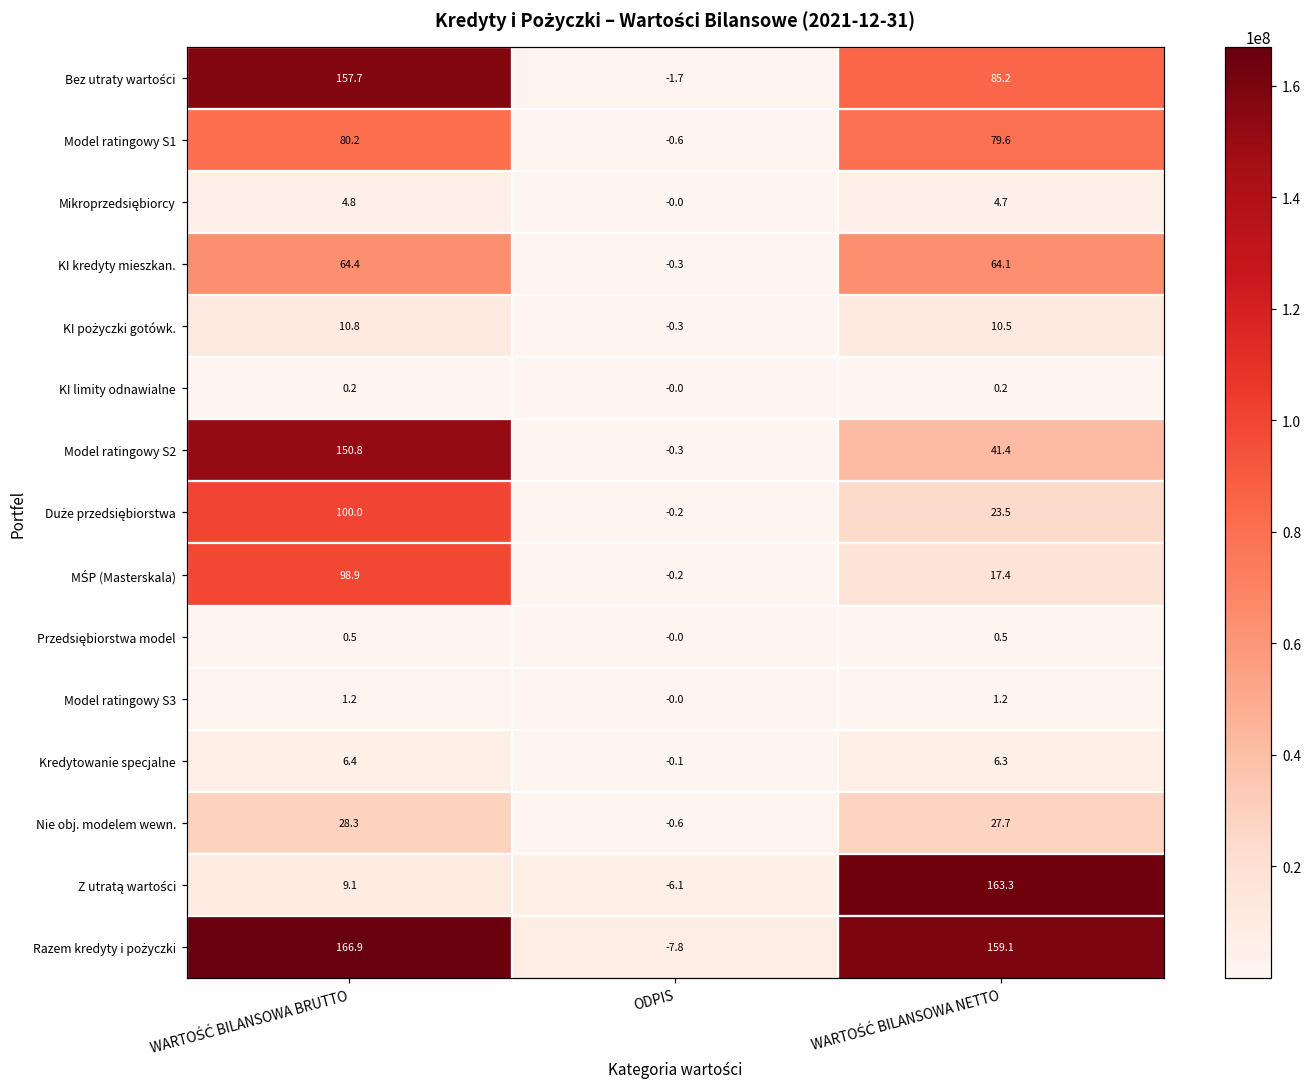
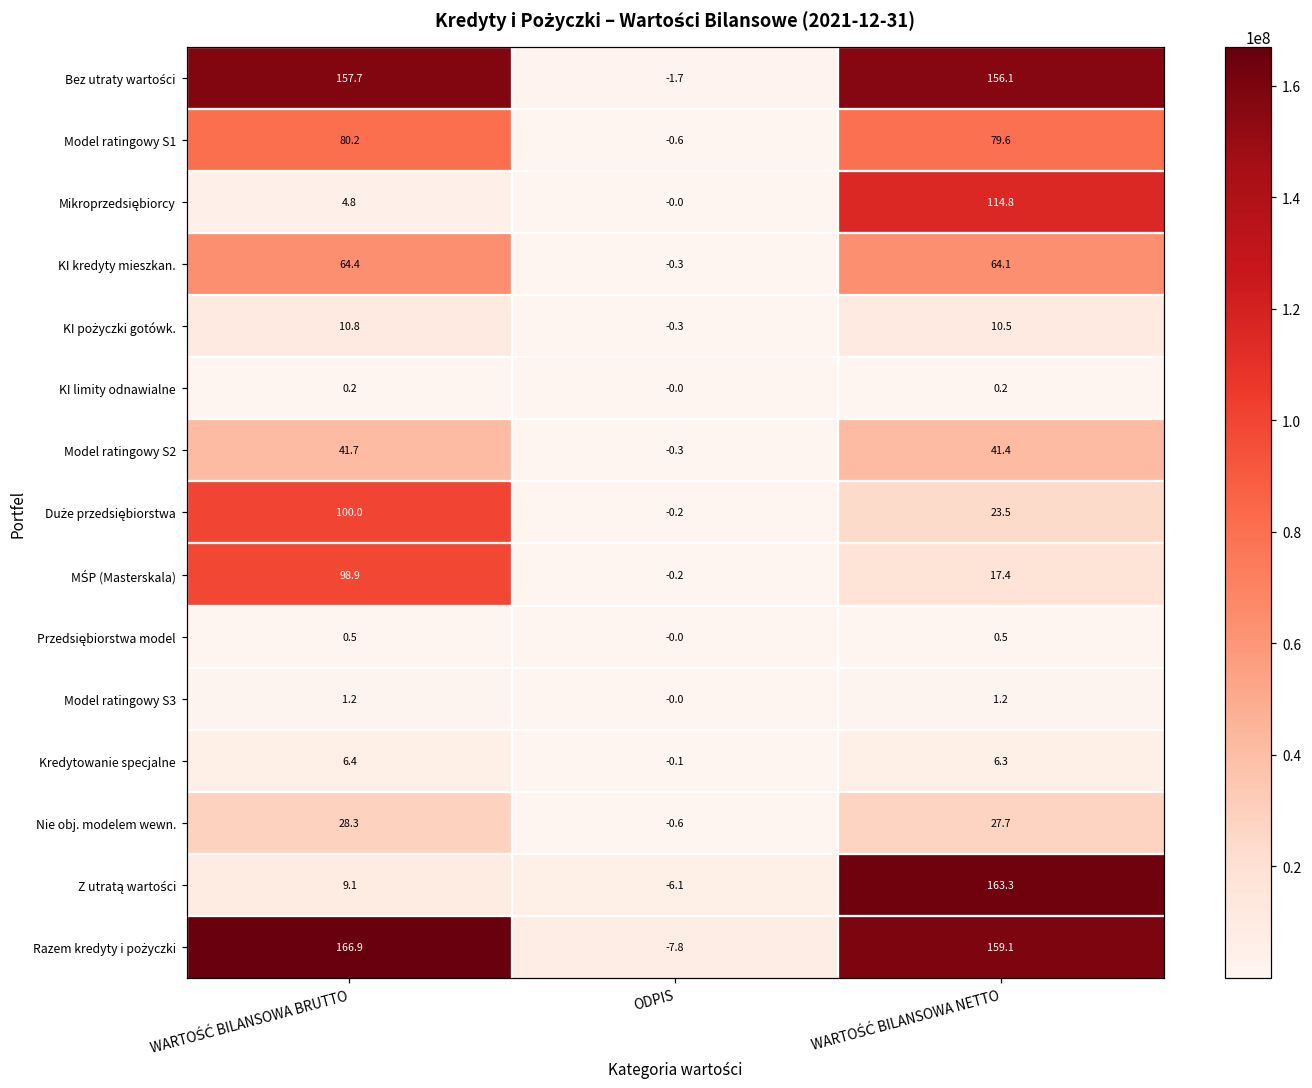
Bez utraty wartości, WARTOŚĆ BILANSOWA NETTO: 85.2 -> 156.1
Mikroprzedsiębiorcy, WARTOŚĆ BILANSOWA NETTO: 4.7 -> 114.8
Model ratingowy S2, WARTOŚĆ BILANSOWA BRUTTO: 150.8 -> 41.7
